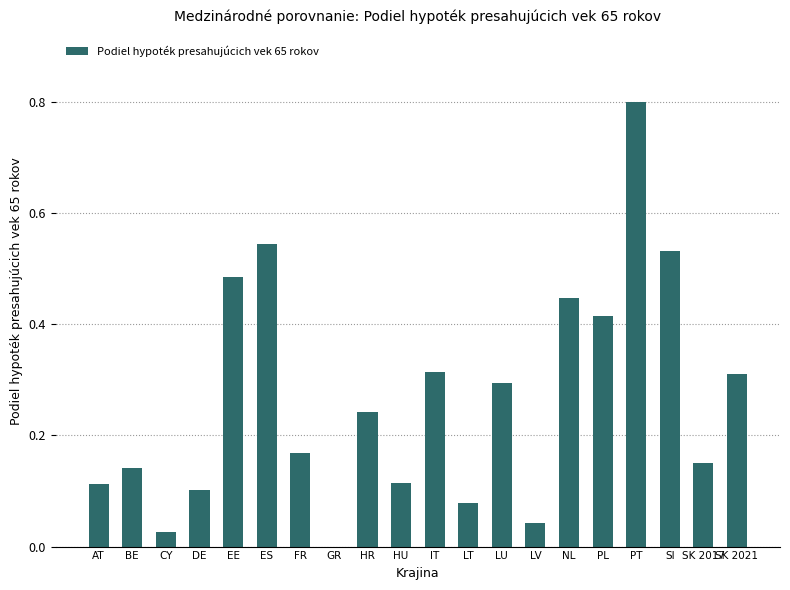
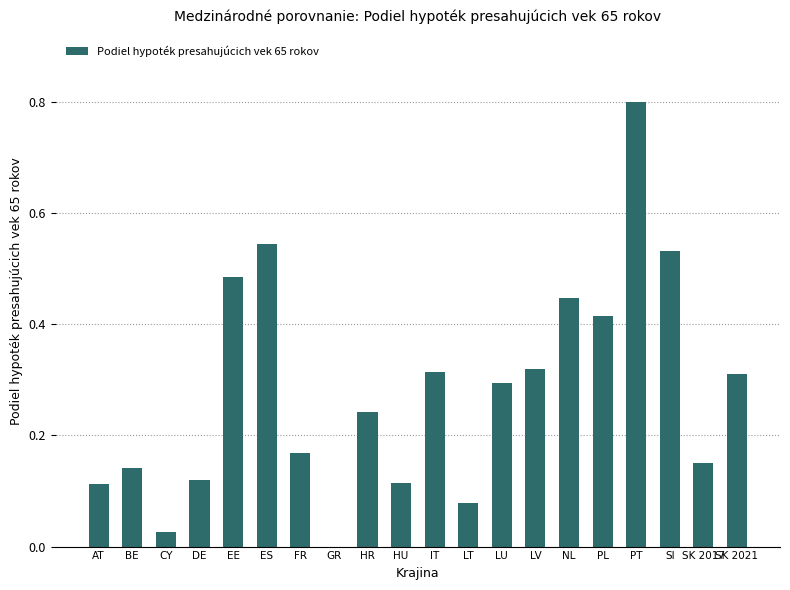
DE: 0.10 -> 0.12
LV: 0.04 -> 0.32
